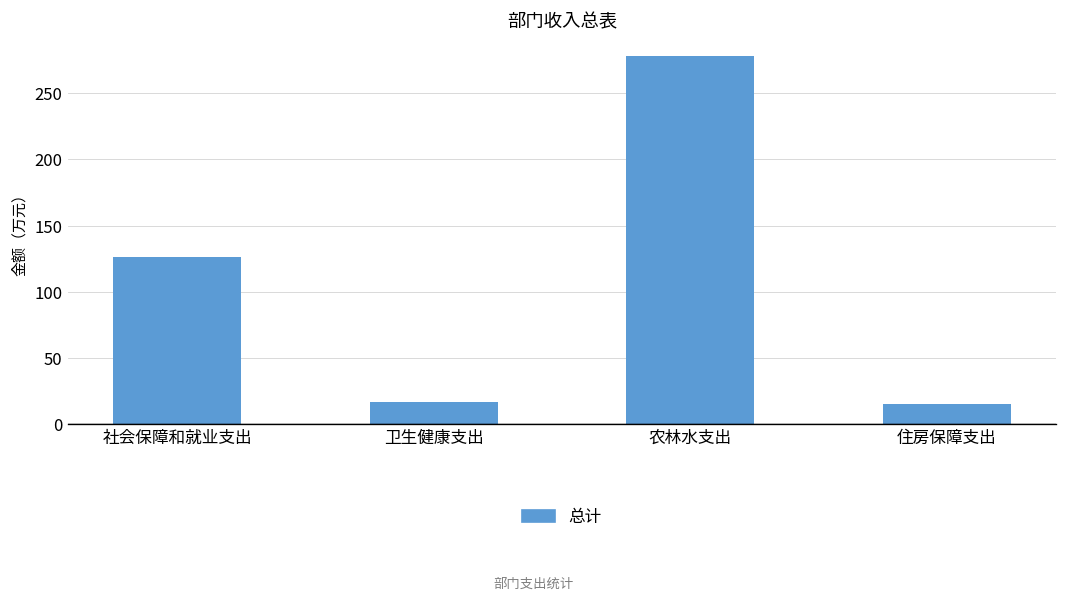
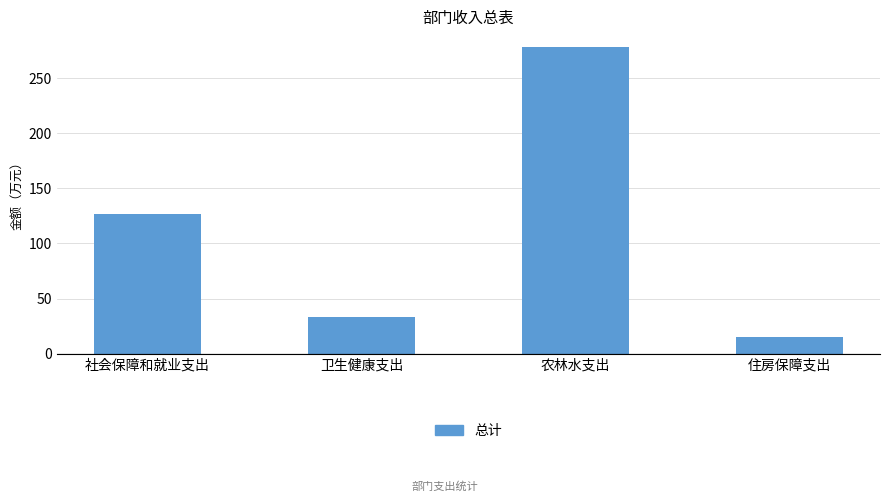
卫生健康支出: 16 -> 33
